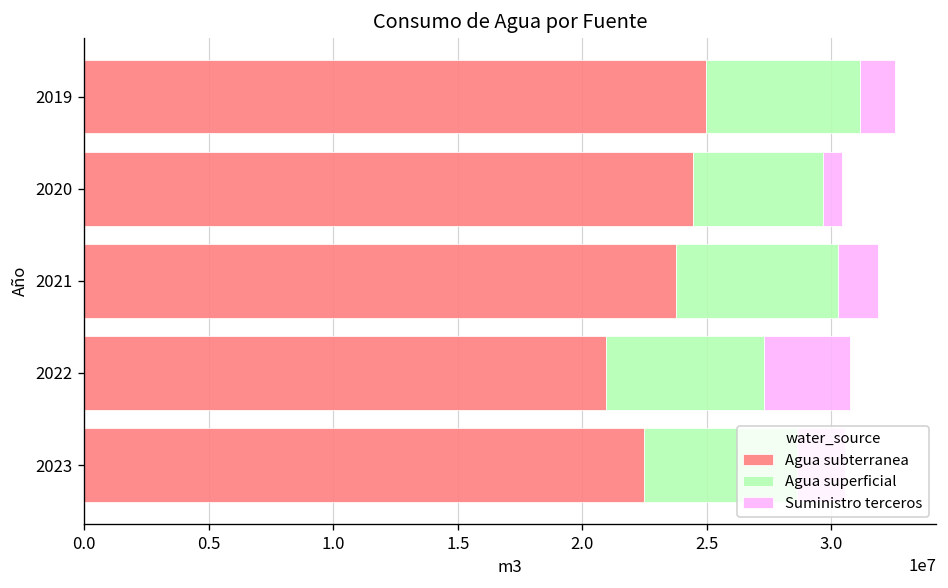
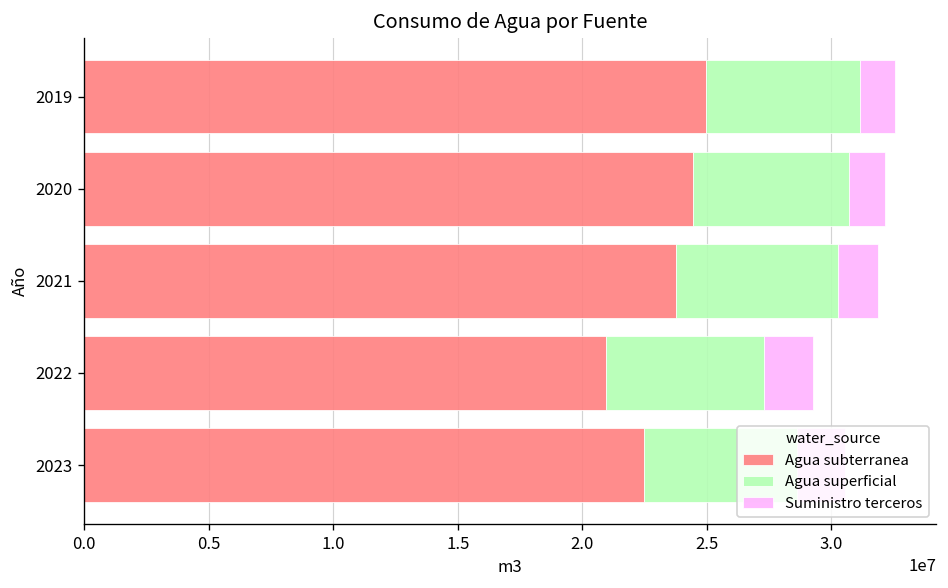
Agua superficial, 2020: 5200000 -> 6300000
Suministro terceros, 2020: 800000 -> 1400000
Suministro terceros, 2022: 3500000 -> 2000000
